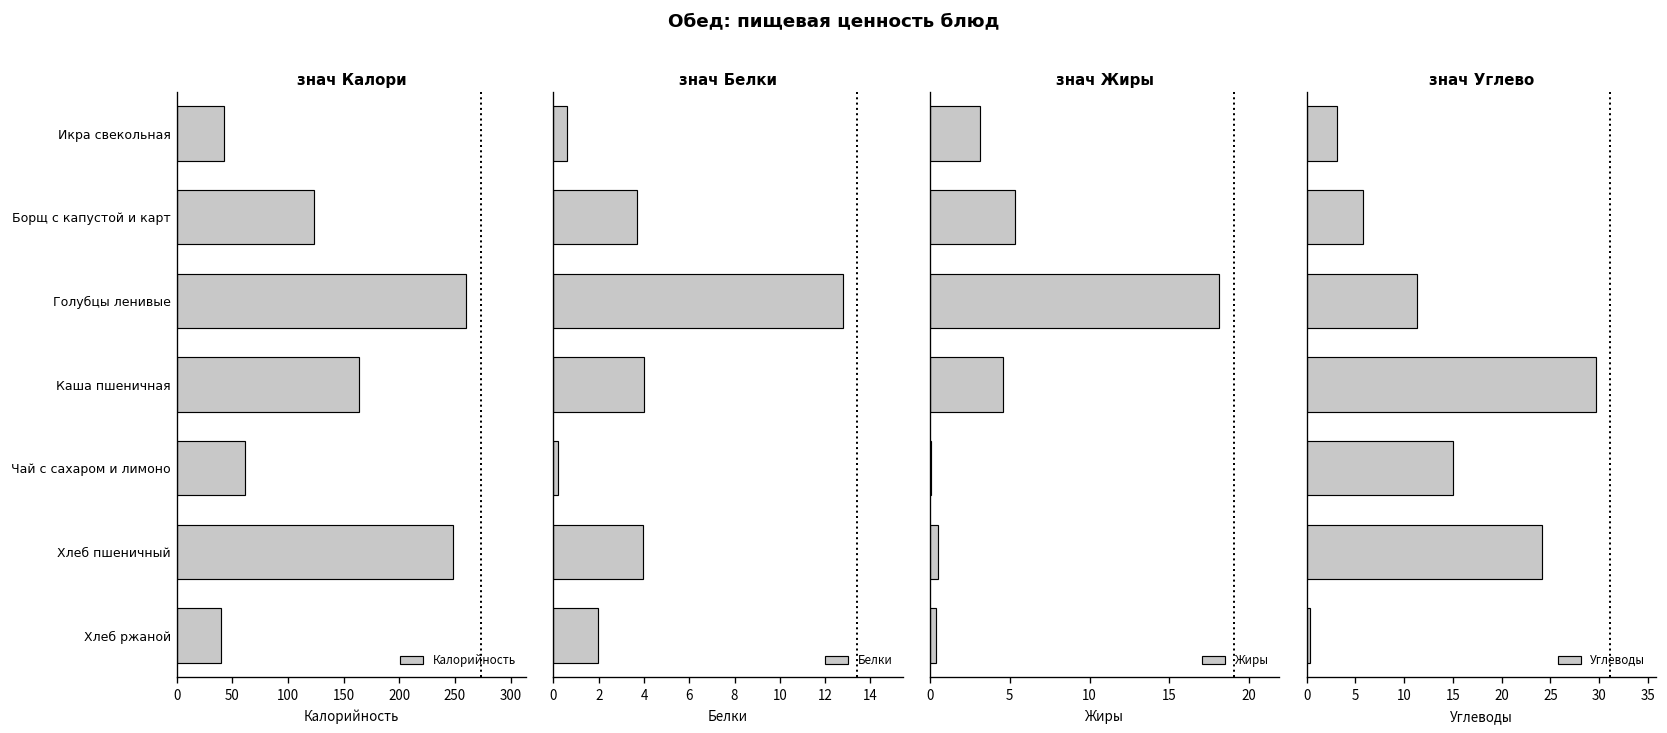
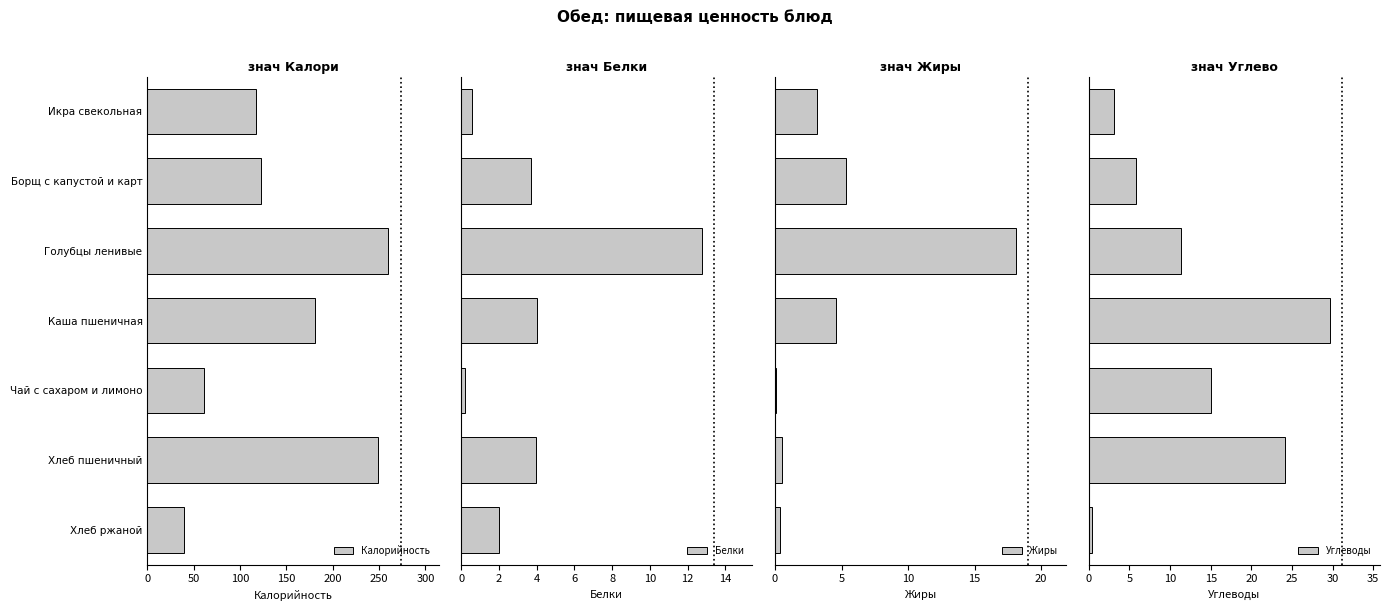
знач Калори, Икра свекольная: 40 -> 120
знач Калори, Каша пшеничная: 160 -> 180
